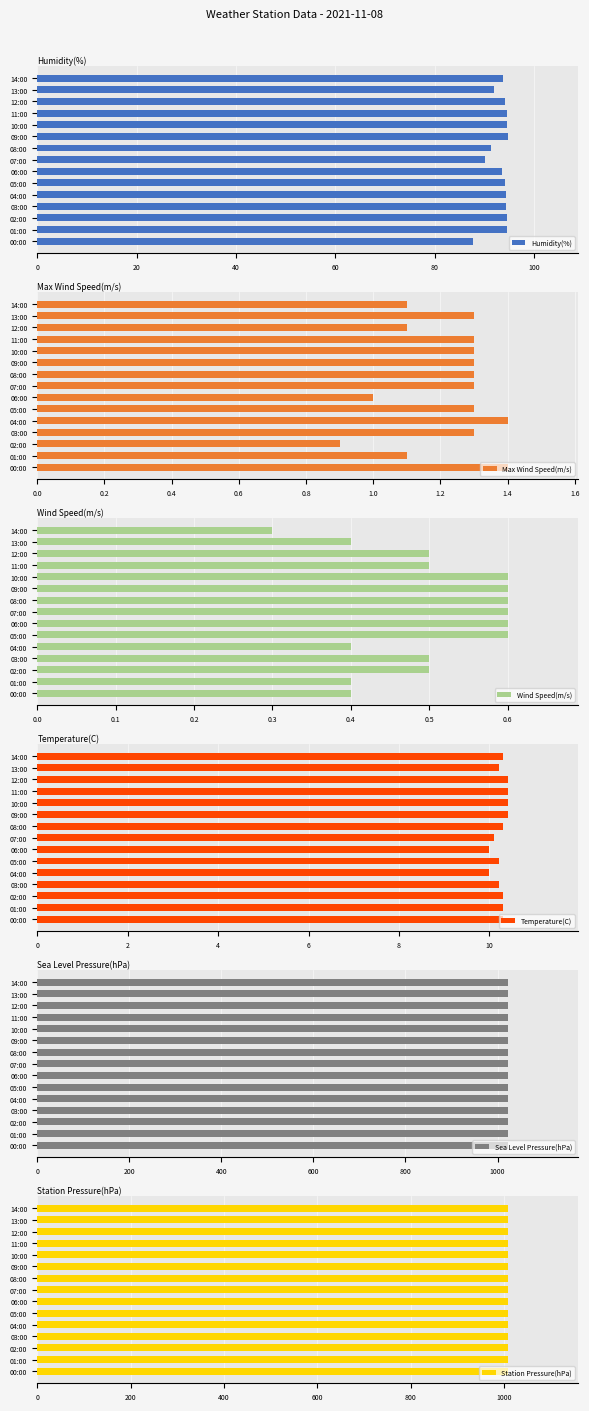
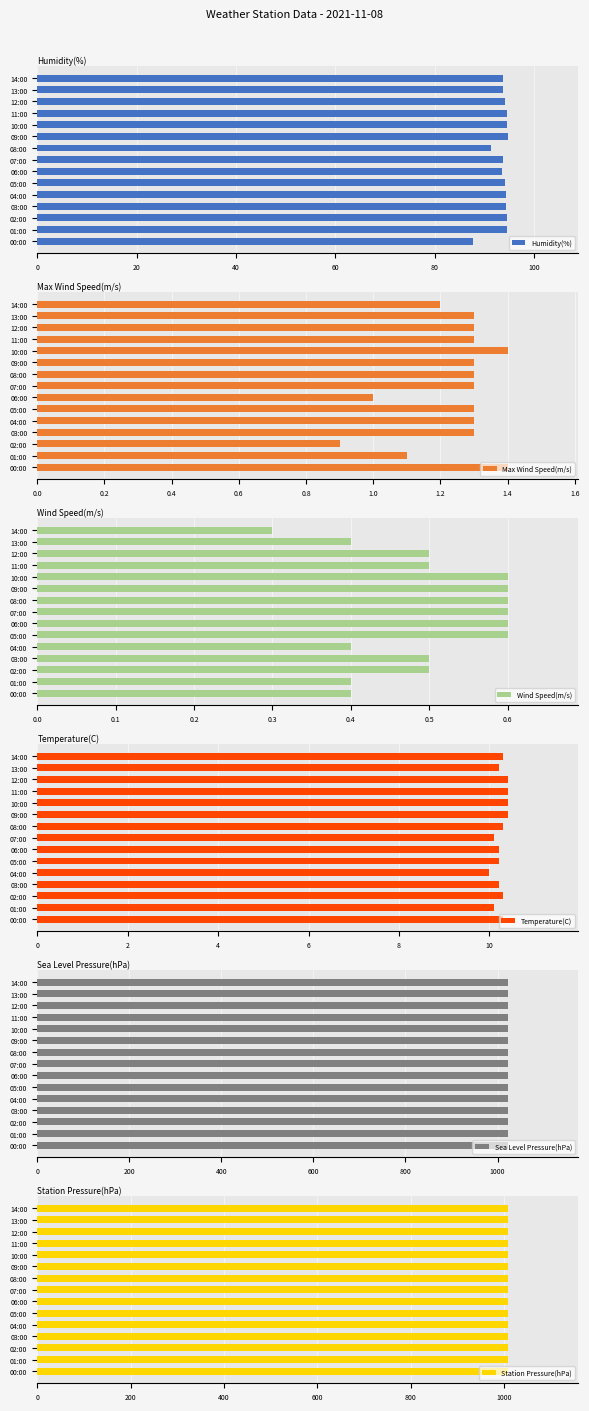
Humidity(%), 13:00: 92 -> 94
Humidity(%), 07:00: 90 -> 94
Max Wind Speed(m/s), 14:00: 1.1 -> 1.2
Max Wind Speed(m/s), 12:00: 1.1 -> 1.3
Max Wind Speed(m/s), 10:00: 1.3 -> 1.4
Max Wind Speed(m/s), 04:00: 1.4 -> 1.3
Temperature(C), 06:00: 10.0 -> 10.2
Temperature(C), 01:00: 10.3 -> 10.1
